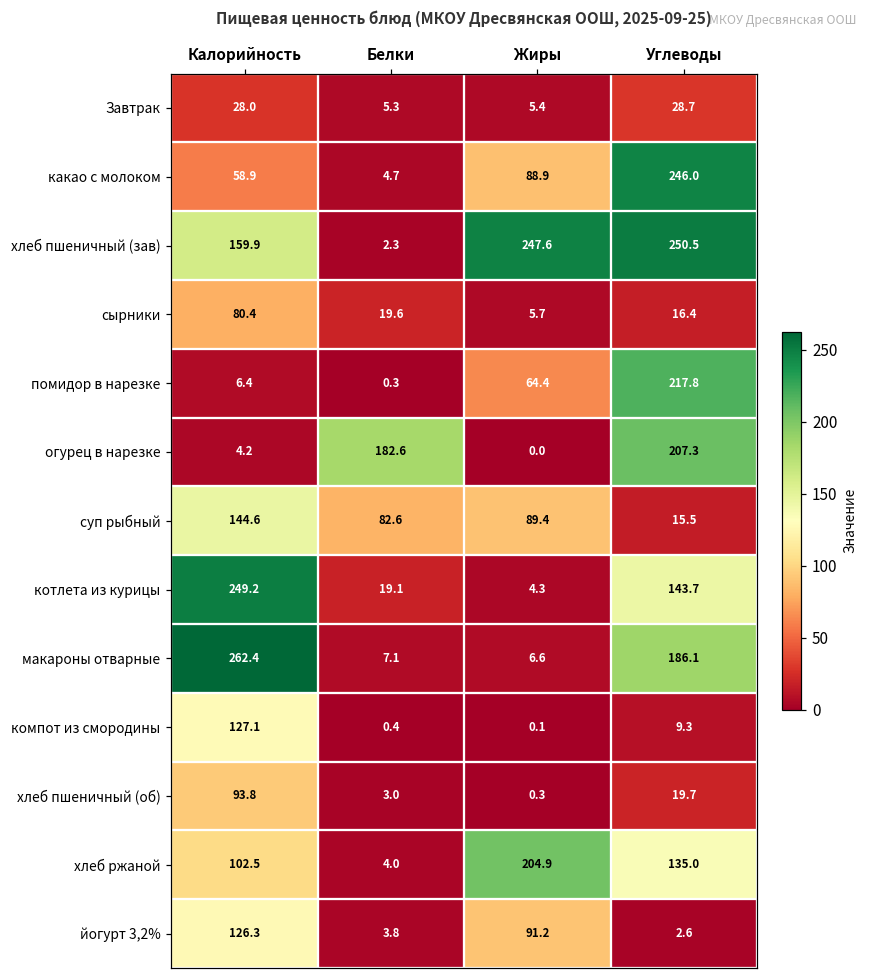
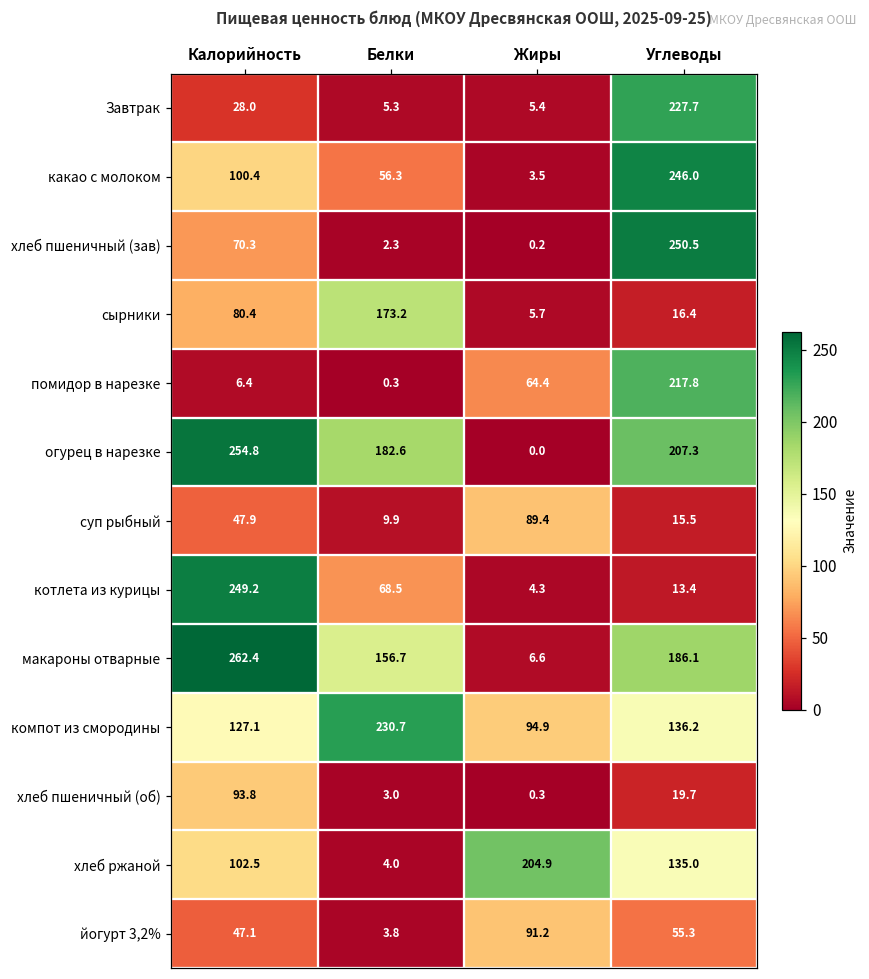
Завтрак, Углеводы: 28.7 -> 227.7
какао с молоком, Калорийность: 58.9 -> 100.4
какао с молоком, Белки: 4.7 -> 56.3
какао с молоком, Жиры: 88.9 -> 3.5
хлеб пшеничный (зав), Калорийность: 159.9 -> 70.3
хлеб пшеничный (зав), Жиры: 247.6 -> 0.2
сырники, Белки: 19.6 -> 173.2
огурец в нарезке, Калорийность: 4.2 -> 254.8
суп рыбный, Калорийность: 144.6 -> 47.9
суп рыбный, Белки: 82.6 -> 9.9
котлета из курицы, Белки: 19.1 -> 68.5
котлета из курицы, Углеводы: 143.7 -> 13.4
макароны отварные, Белки: 7.1 -> 156.7
компот из смородины, Белки: 0.4 -> 230.7
компот из смородины, Жиры: 0.1 -> 94.9
компот из смородины, Углеводы: 9.3 -> 136.2
йогурт 3,2%, Калорийность: 126.3 -> 47.1
йогурт 3,2%, Углеводы: 2.6 -> 55.3
